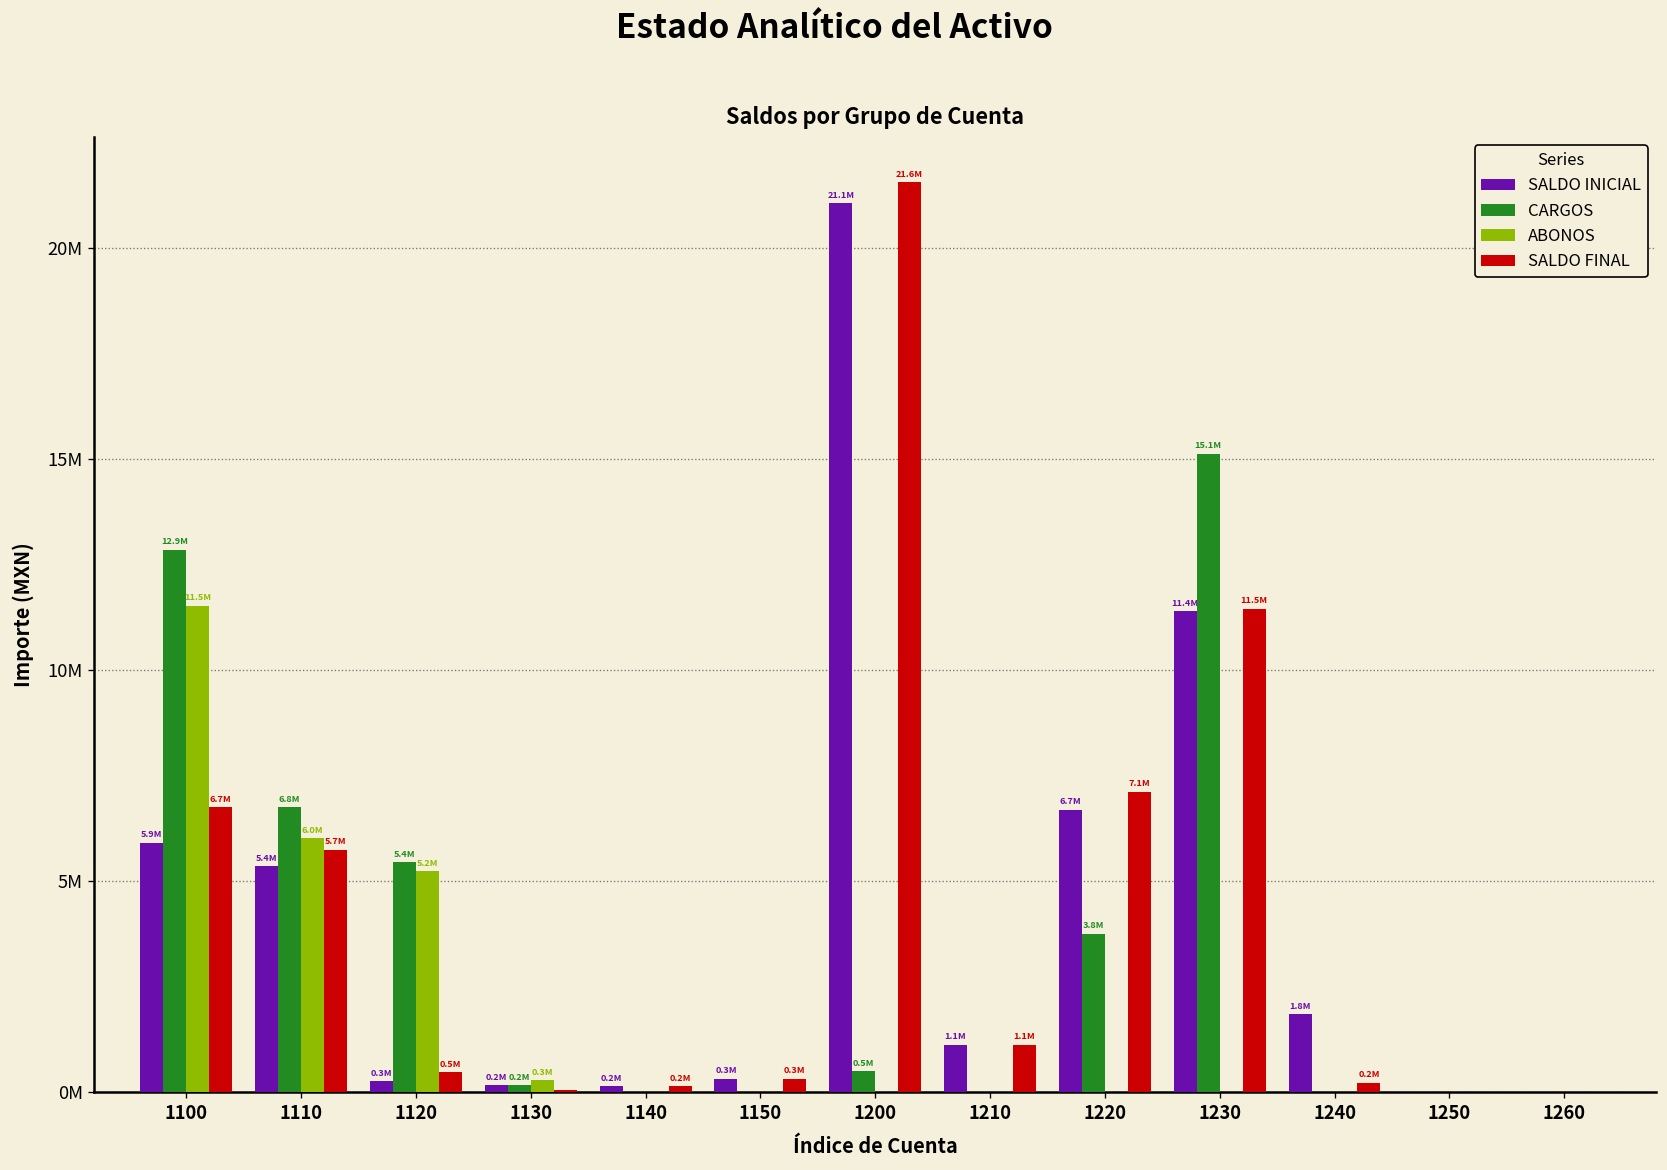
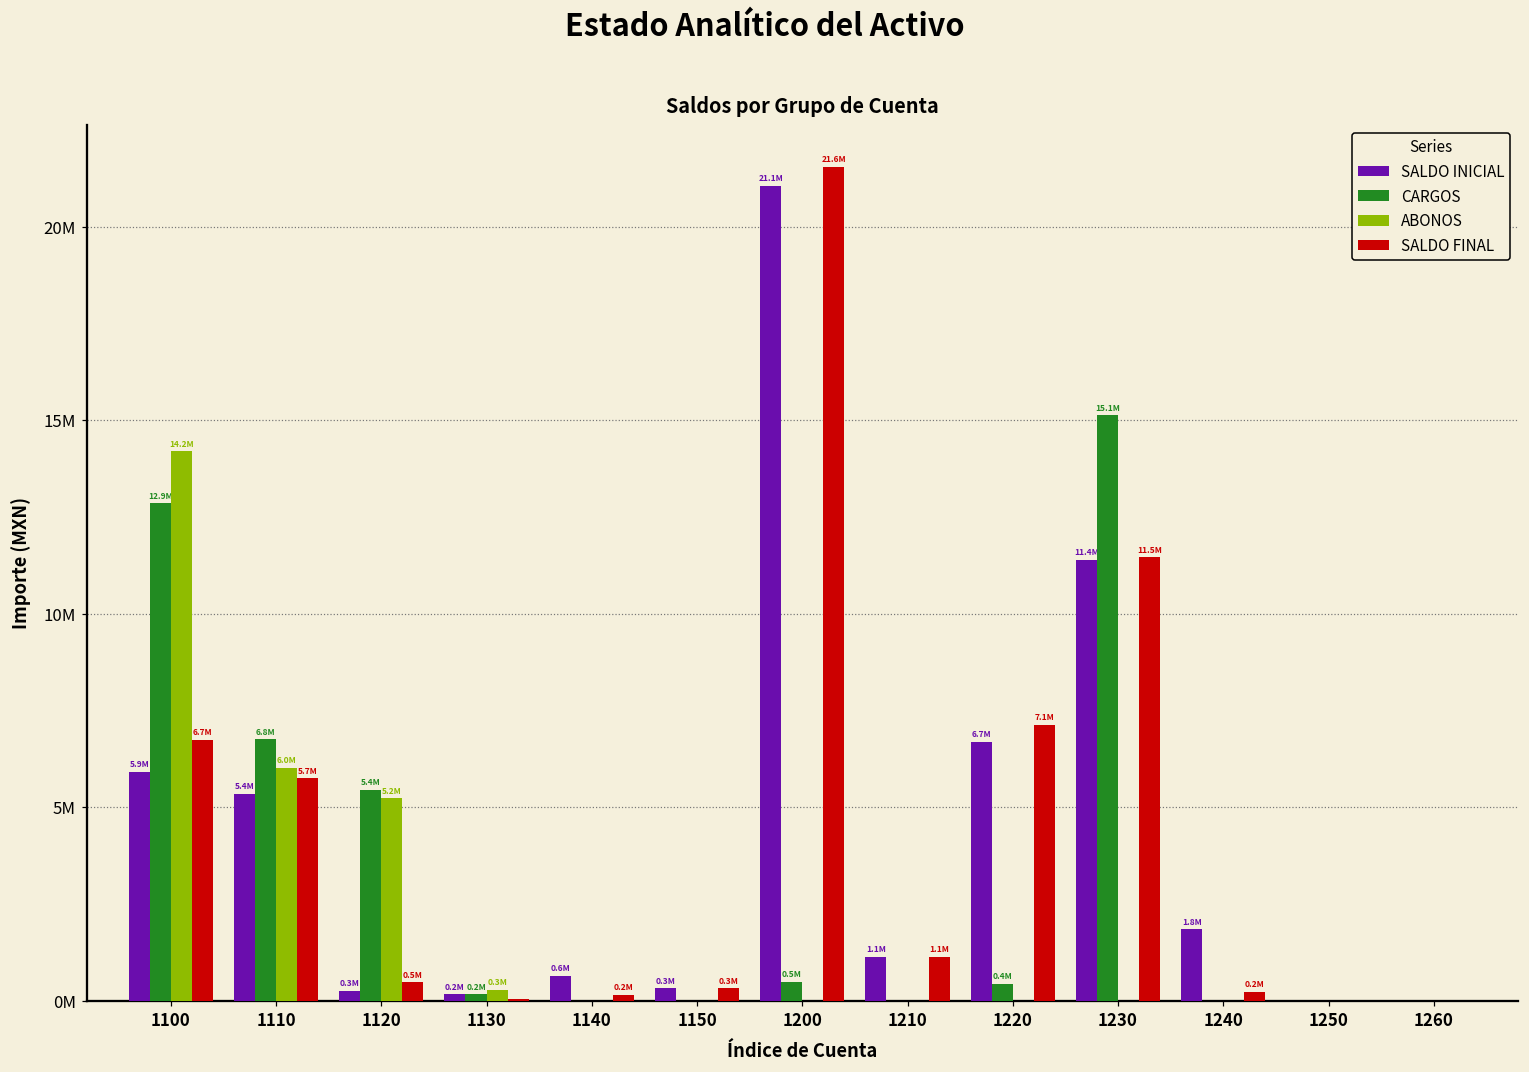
ABONOS, 1100: 11.5M -> 14.2M
SALDO INICIAL, 1140: 0.2M -> 0.6M
CARGOS, 1220: 3.8M -> 0.4M
